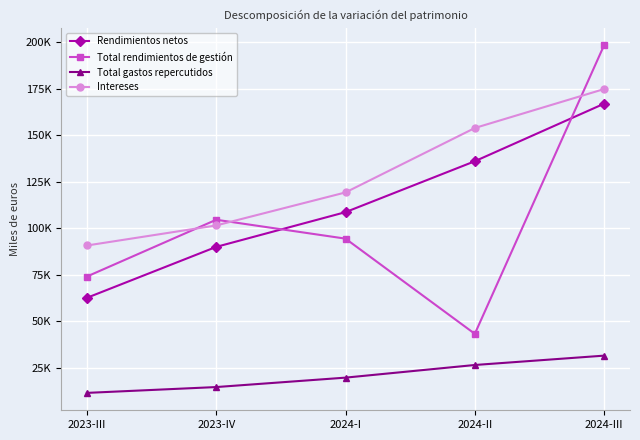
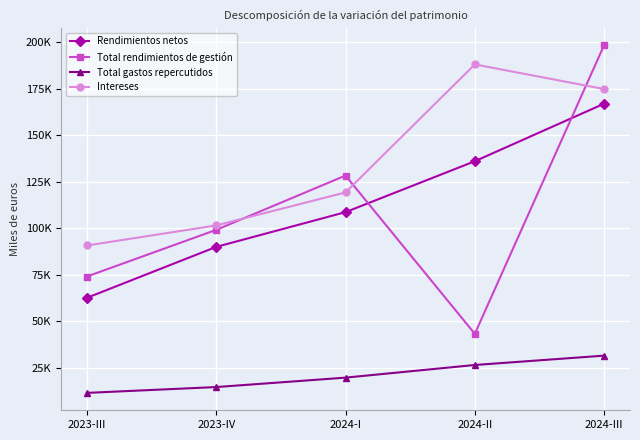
Total rendimientos de gestión, 2023-IV: 105000 -> 99000
Total rendimientos de gestión, 2024-I: 94000 -> 128000
Intereses, 2024-II: 154000 -> 188000
